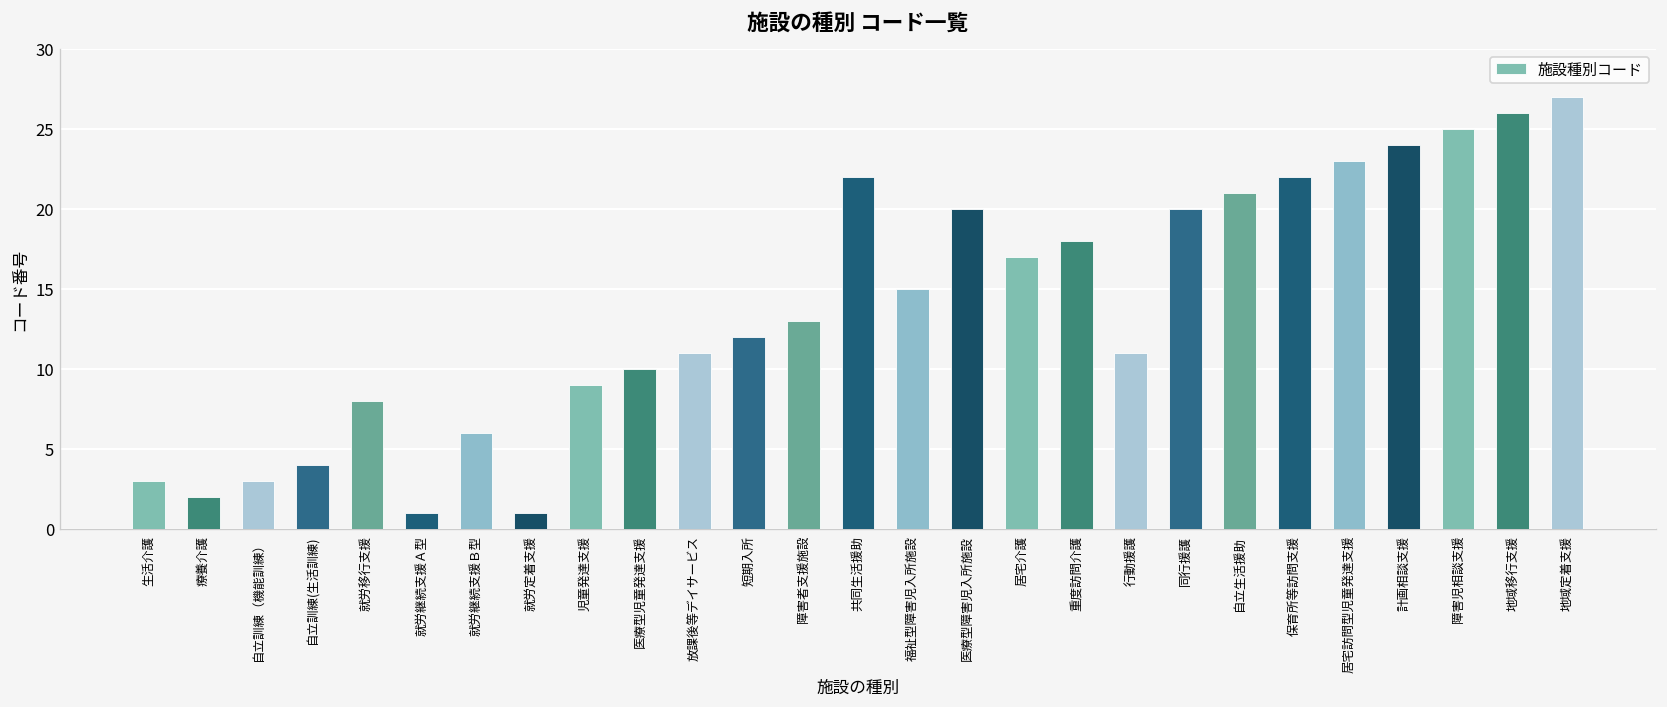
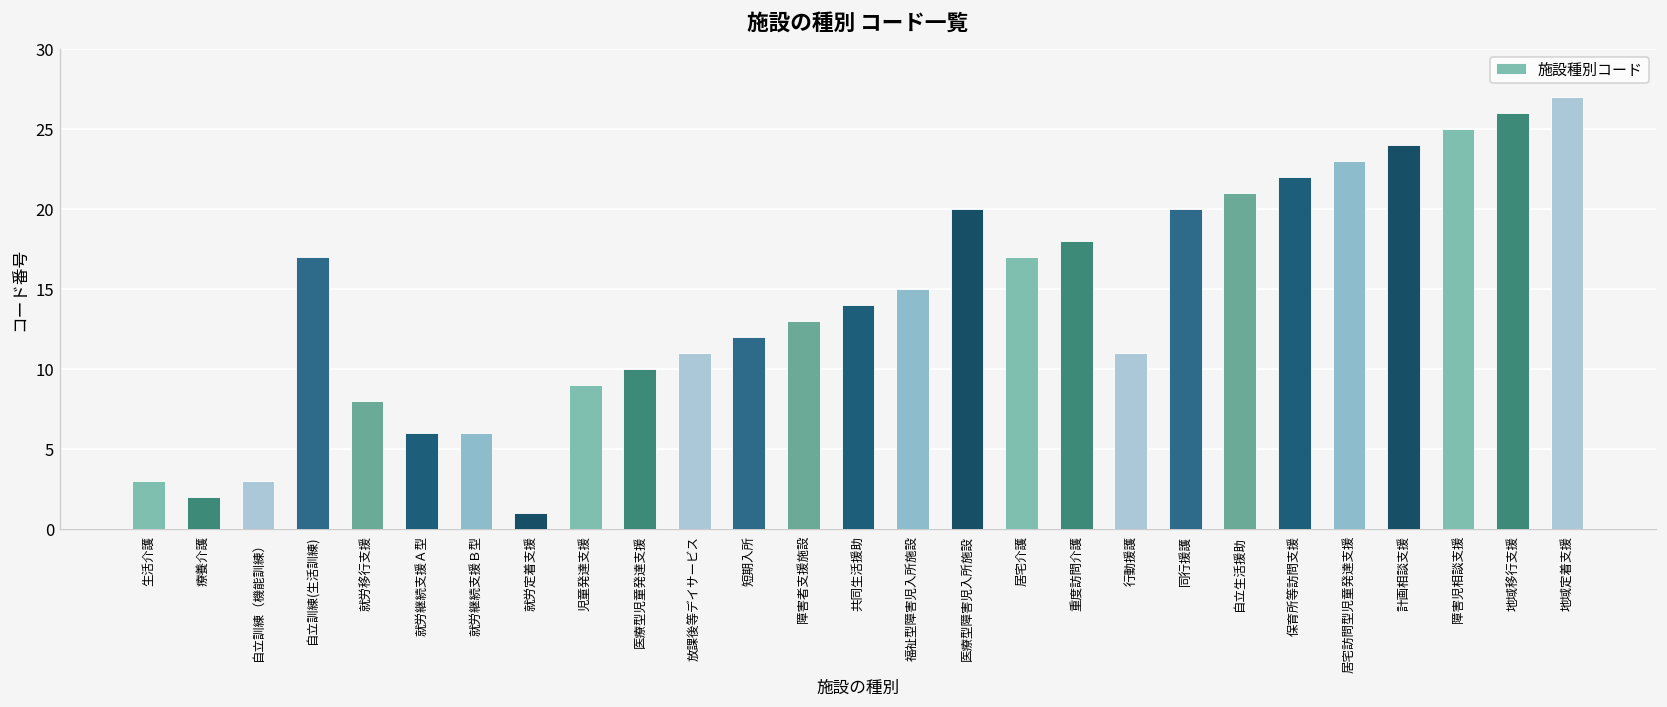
自立訓練(生活訓練): 4 -> 17
就労継続支援Ａ型: 1 -> 6
共同生活援助: 22 -> 14
